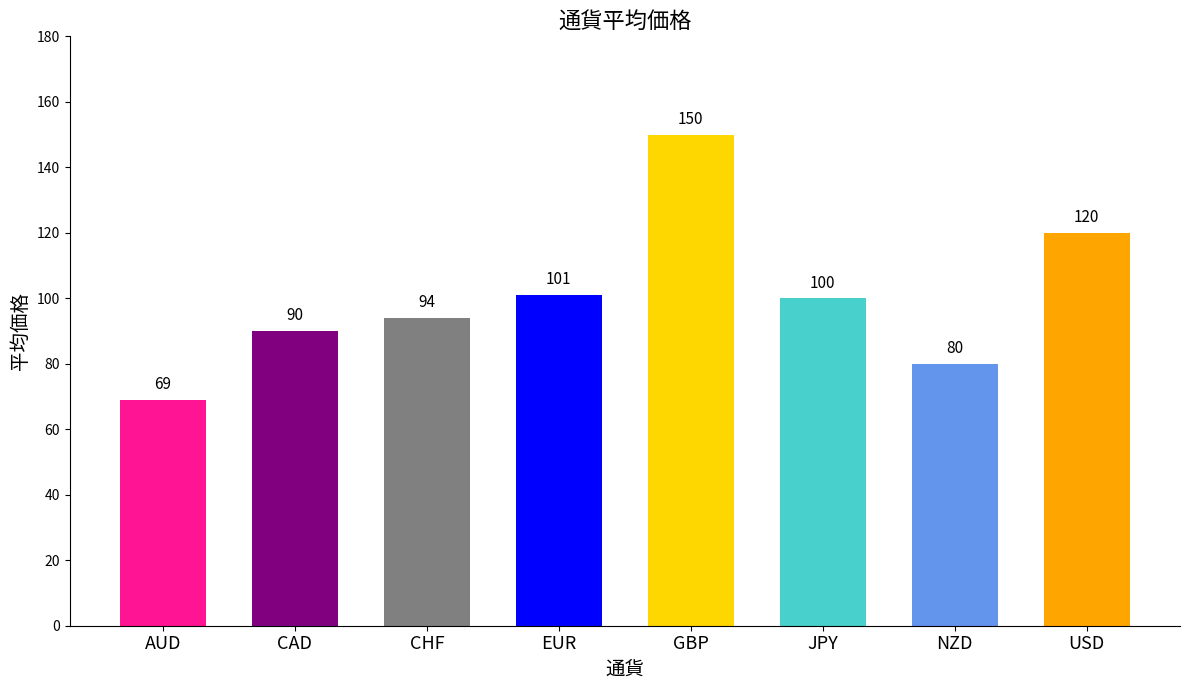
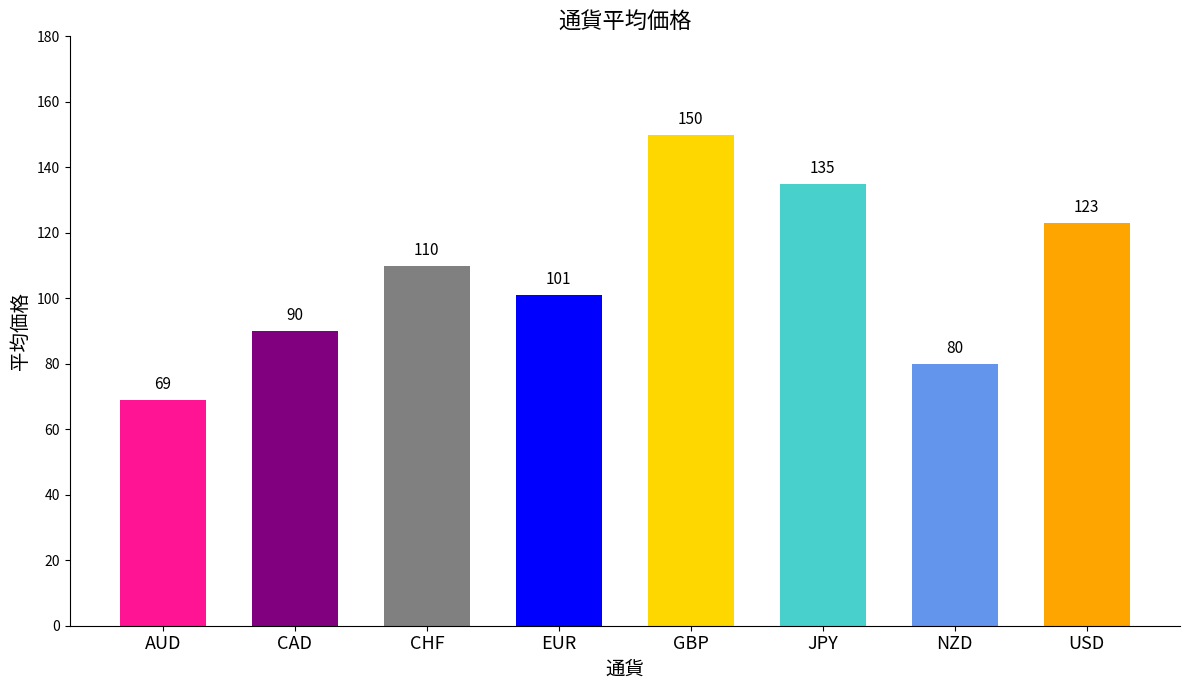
CHF: 94 -> 110
JPY: 100 -> 135
USD: 120 -> 123
